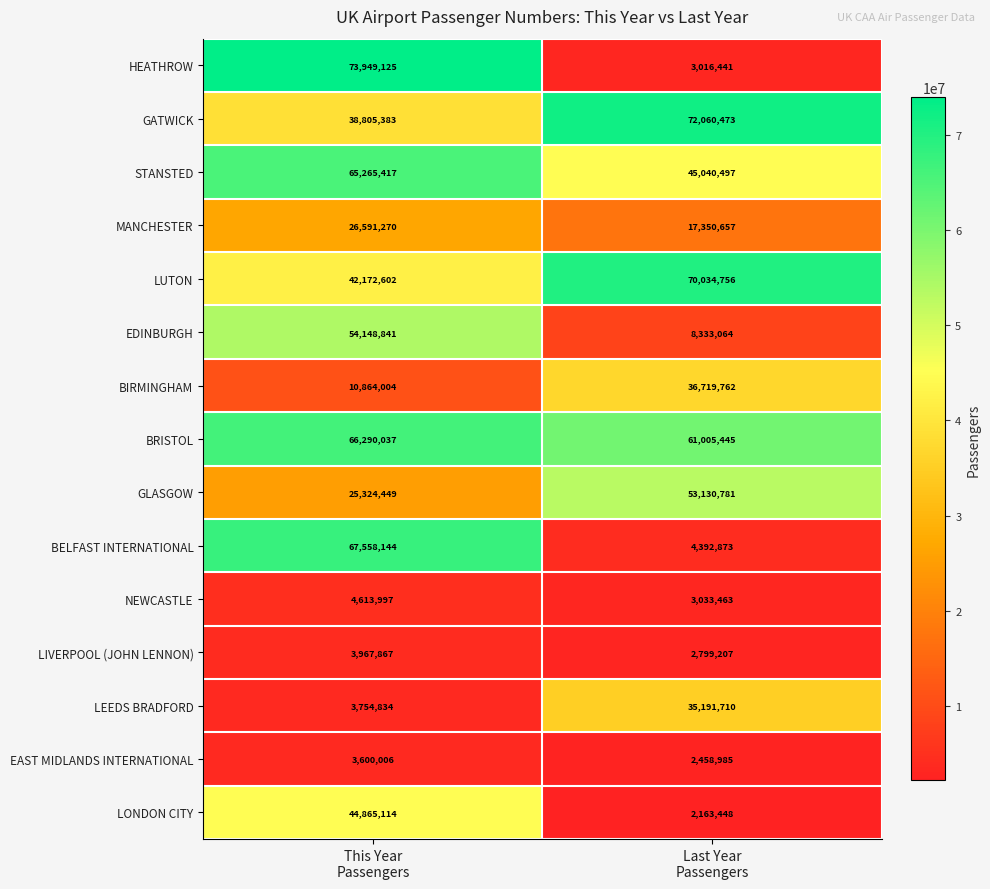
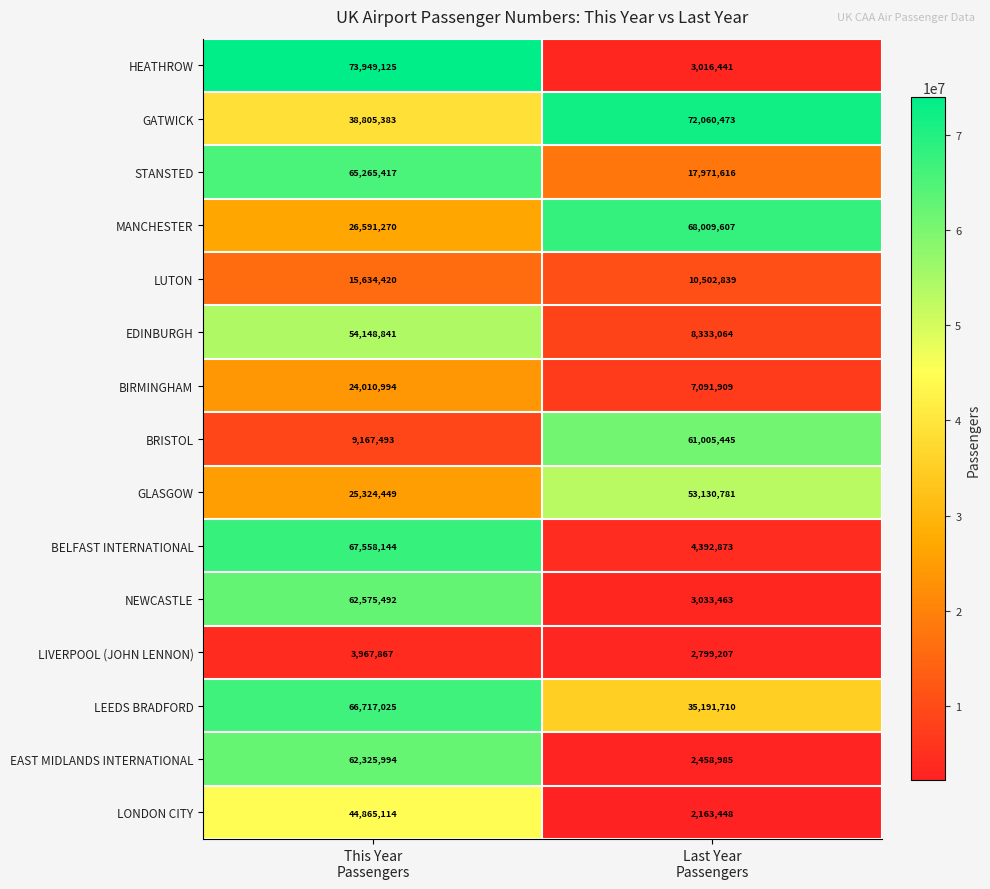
STANSTED, Last Year Passengers: 45,040,497 -> 17,971,616
MANCHESTER, Last Year Passengers: 17,350,657 -> 68,009,607
LUTON, This Year Passengers: 42,172,602 -> 15,634,420
LUTON, Last Year Passengers: 70,034,756 -> 10,502,839
BIRMINGHAM, This Year Passengers: 10,864,004 -> 24,010,994
BIRMINGHAM, Last Year Passengers: 36,719,762 -> 7,091,909
BRISTOL, This Year Passengers: 66,290,037 -> 9,167,493
NEWCASTLE, This Year Passengers: 4,613,997 -> 62,575,492
LEEDS BRADFORD, This Year Passengers: 3,754,834 -> 66,717,025
EAST MIDLANDS INTERNATIONAL, This Year Passengers: 3,600,006 -> 62,325,994
